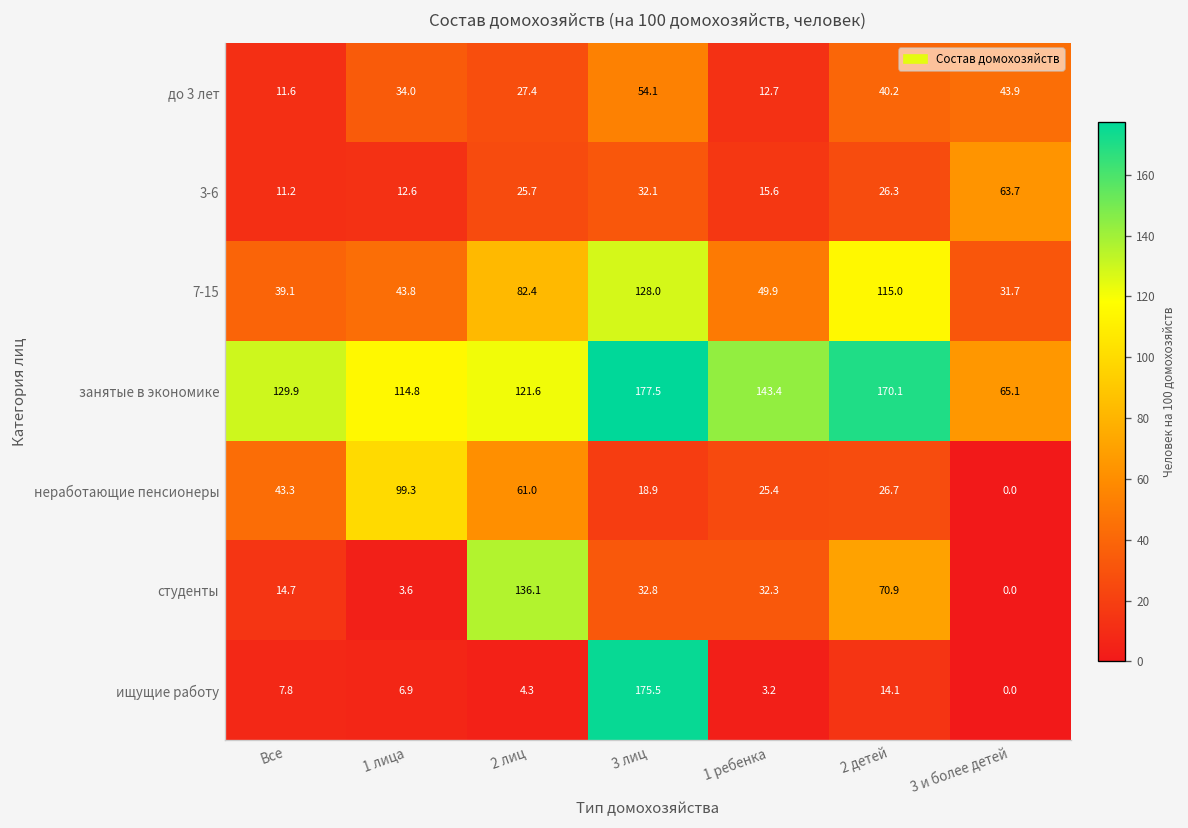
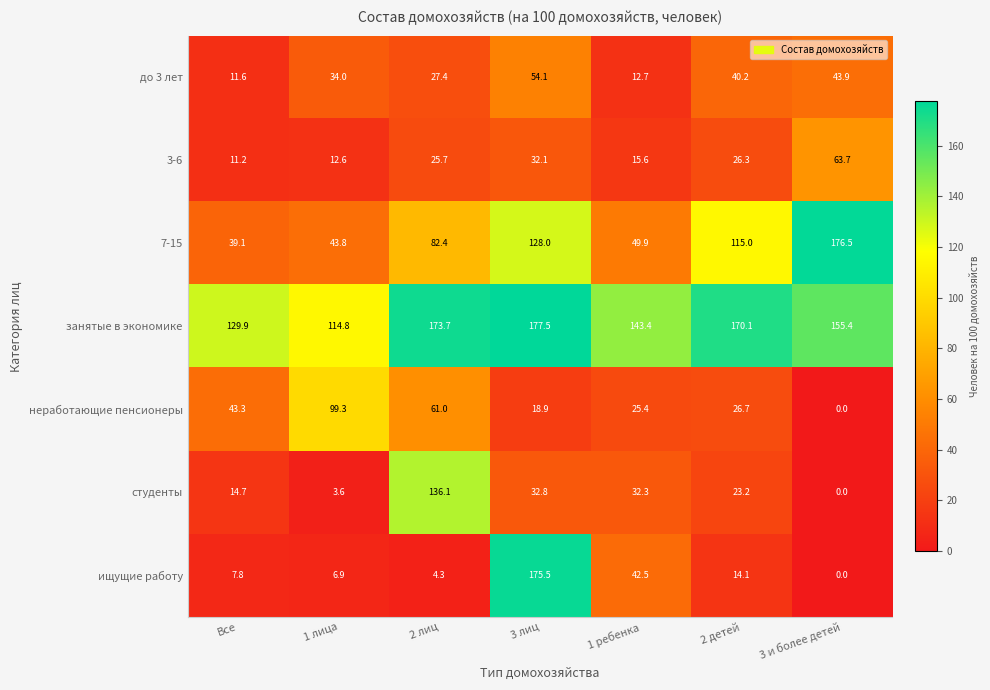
7-15, 3 и более детей: 31.7 -> 176.5
занятые в экономике, 2 лиц: 121.6 -> 173.7
занятые в экономике, 3 и более детей: 65.1 -> 155.4
студенты, 2 детей: 70.9 -> 23.2
ищущие работу, 1 ребенка: 3.2 -> 42.5
